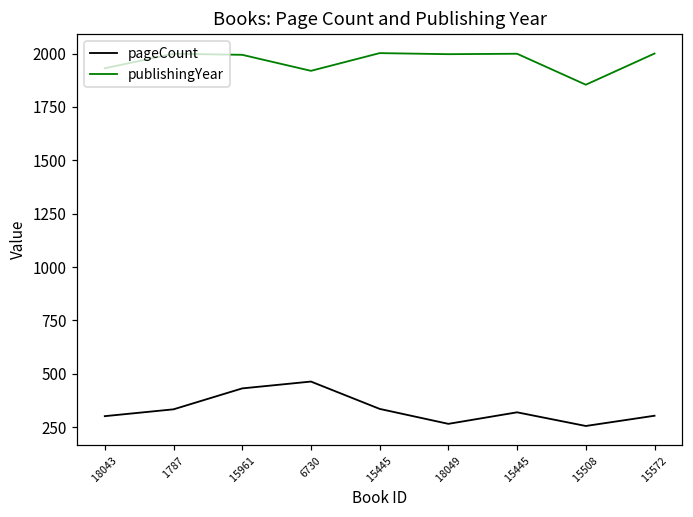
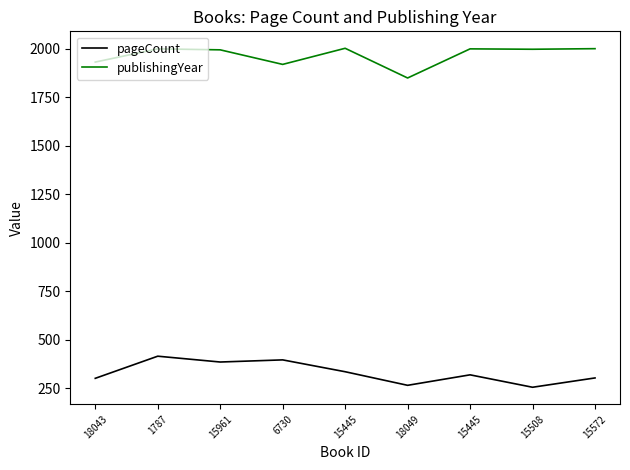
pageCount, 1787: 330 -> 420
pageCount, 15961: 430 -> 390
pageCount, 6730: 460 -> 400
publishingYear, 18049: 2000 -> 1850
publishingYear, 15508: 1850 -> 2000
